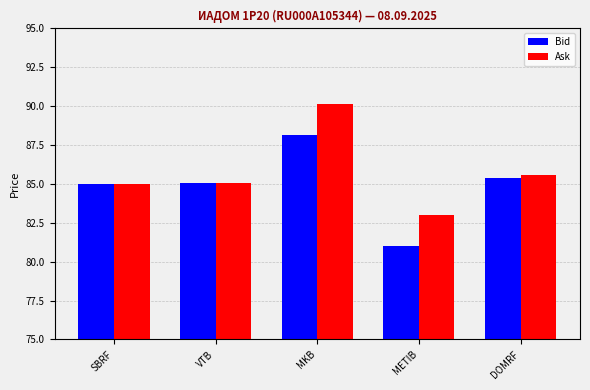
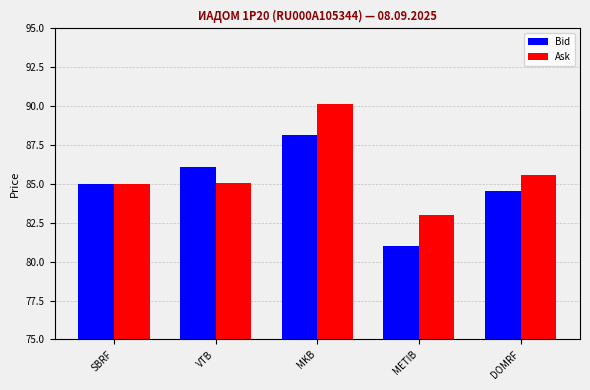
Bid, VTB: 85.1 -> 86.1
Bid, DOMRF: 85.4 -> 84.5
